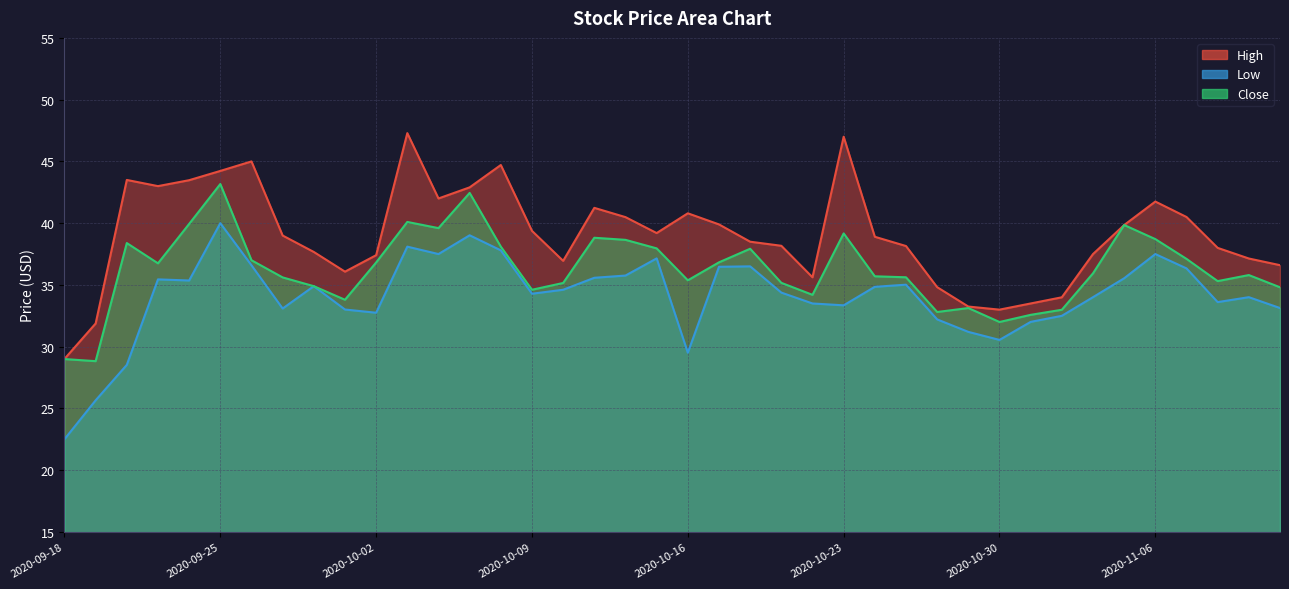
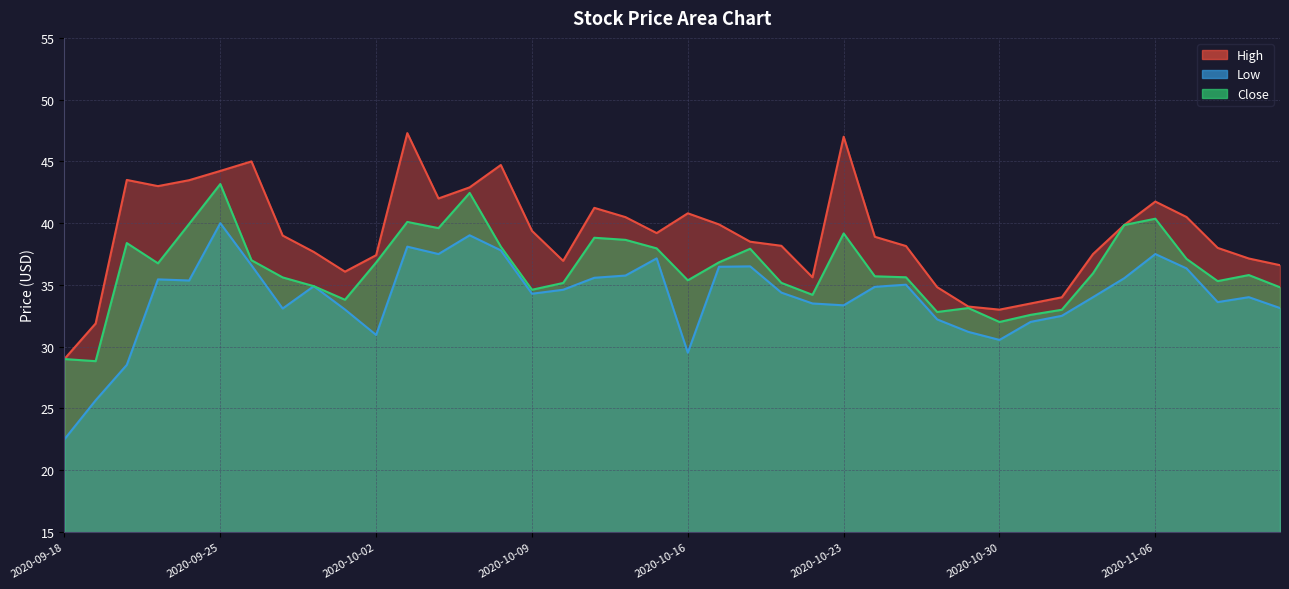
Low, 2020-10-02: 32.8 -> 31.0
Close, 2020-11-06: 38.7 -> 40.4
